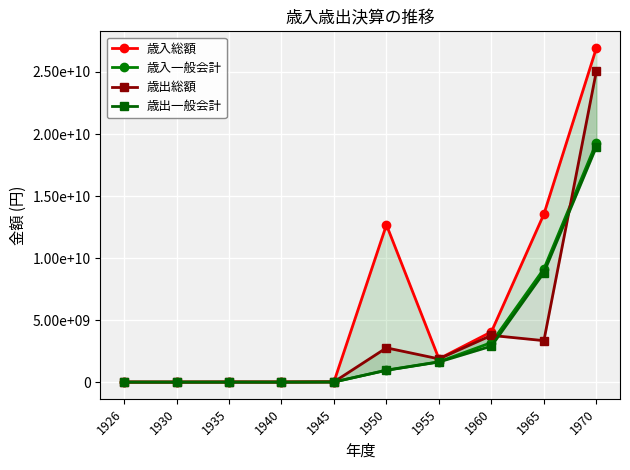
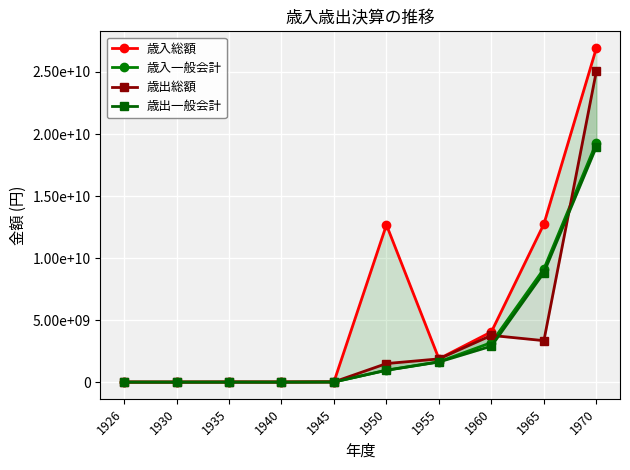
歳出総額, 1950: 2800000000 -> 1500000000
歳入総額, 1965: 13500000000 -> 12700000000
